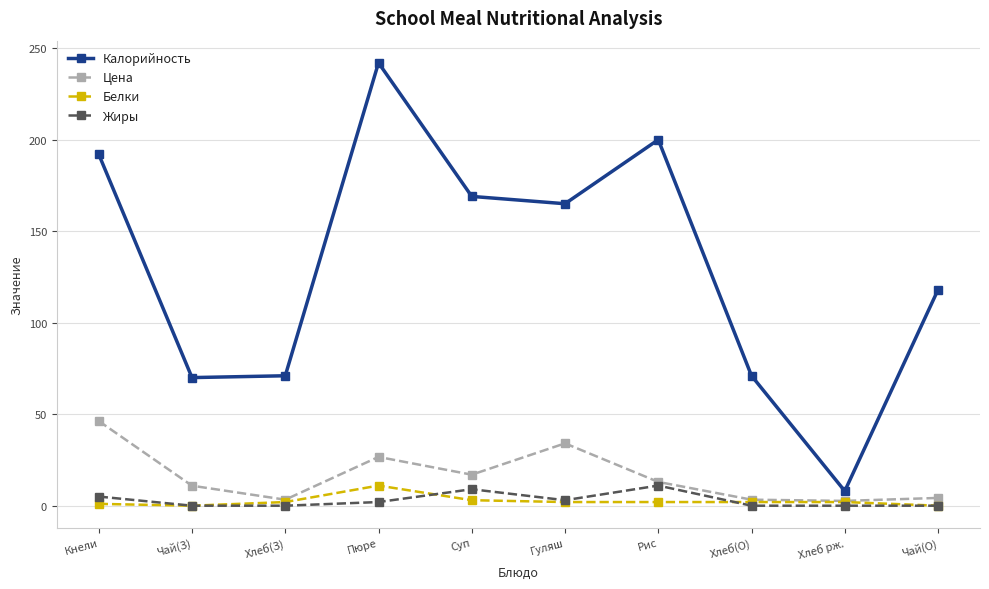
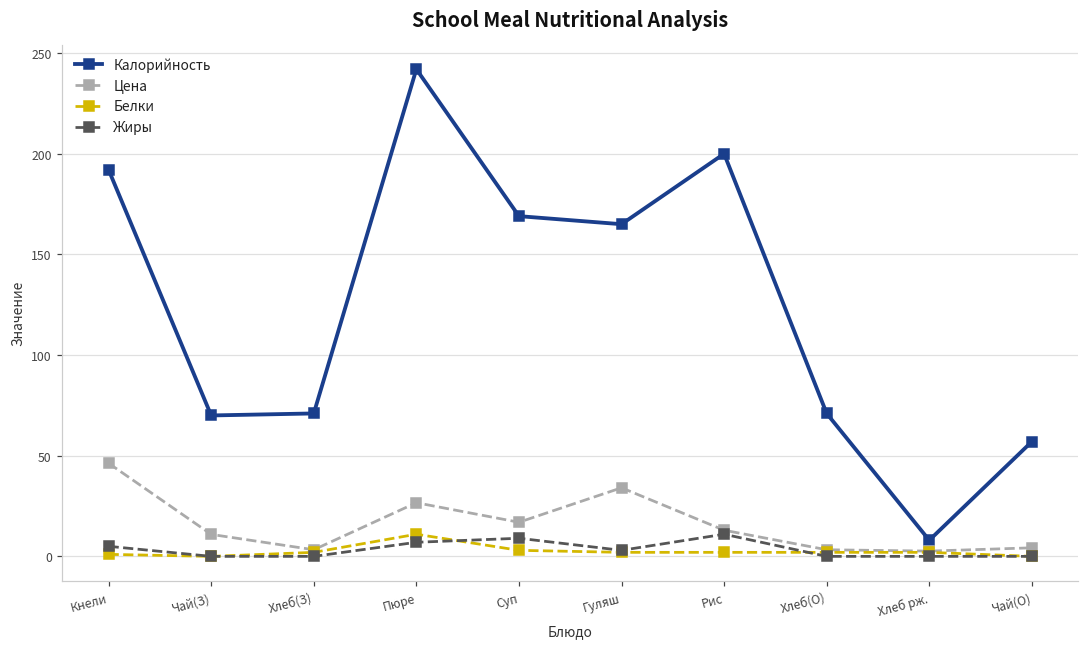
Жиры, Пюре: 2 -> 7
Калорийность, Чай(О): 118 -> 57
